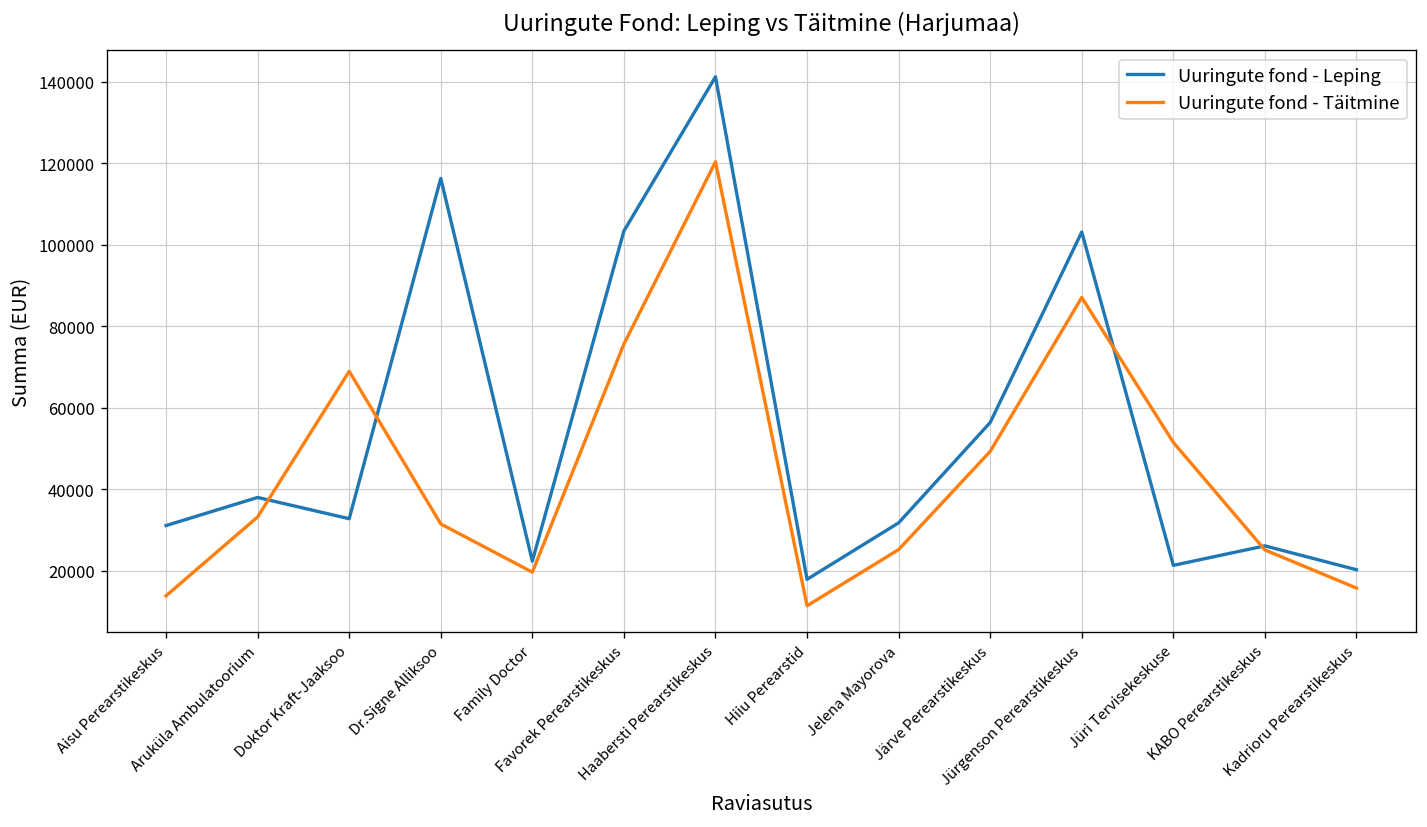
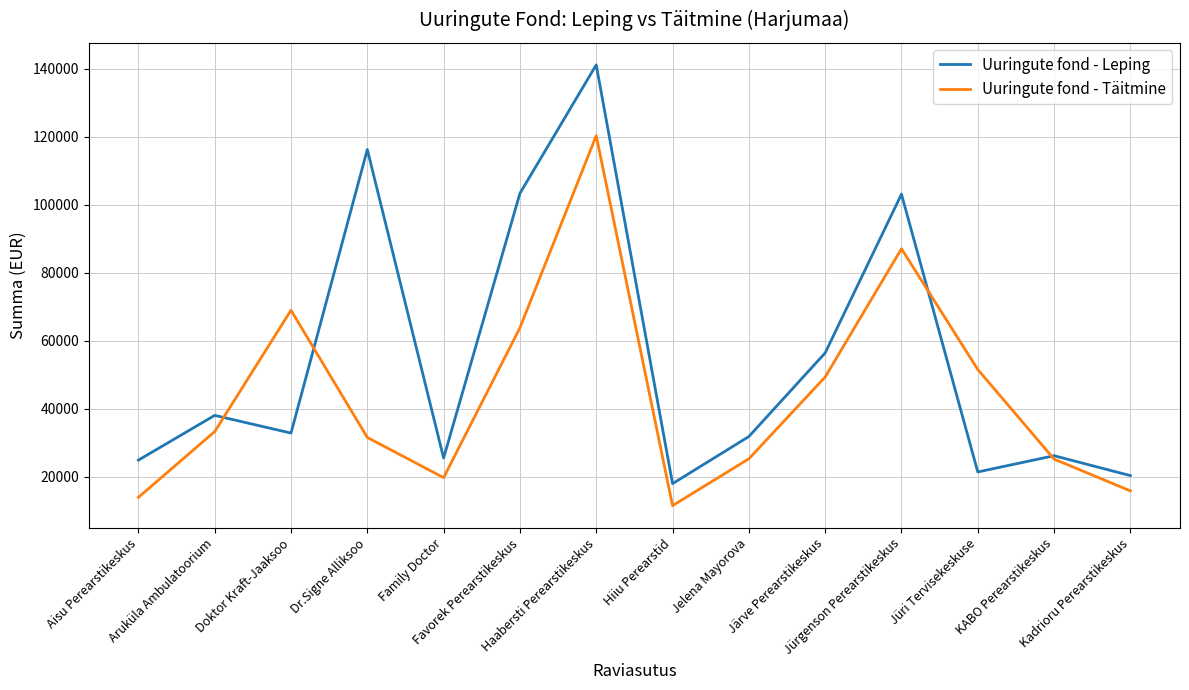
Uuringute fond - Leping, Aisu Perearstikeskus: 31000 -> 25000
Uuringute fond - Leping, Family Doctor: 22000 -> 25000
Uuringute fond - Täitmine, Favorek Perearstikeskus: 76000 -> 64000
